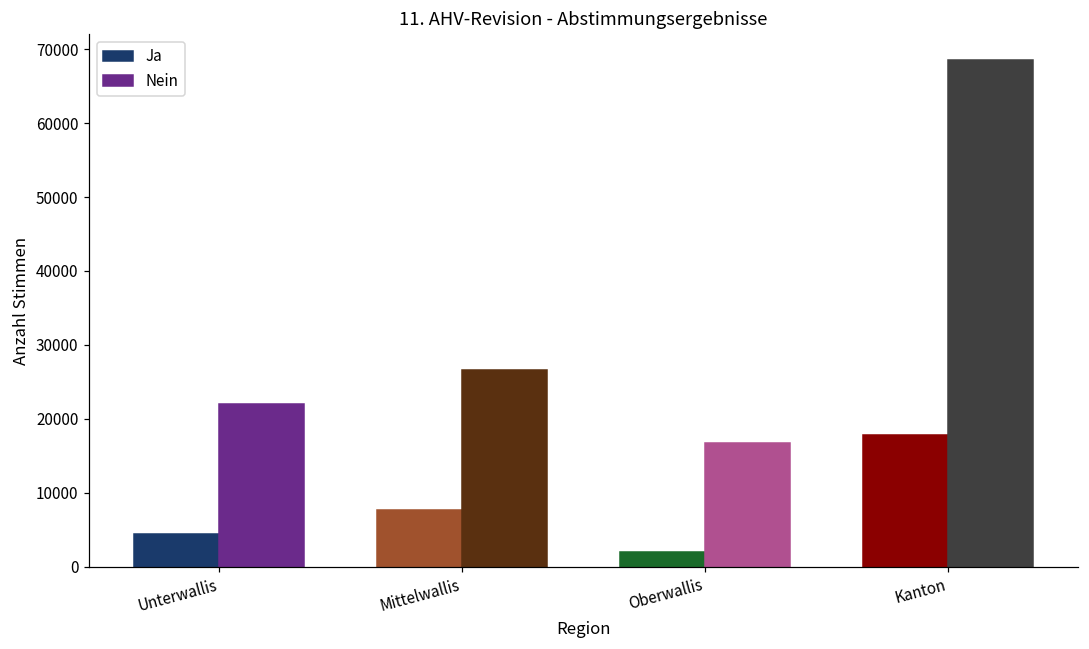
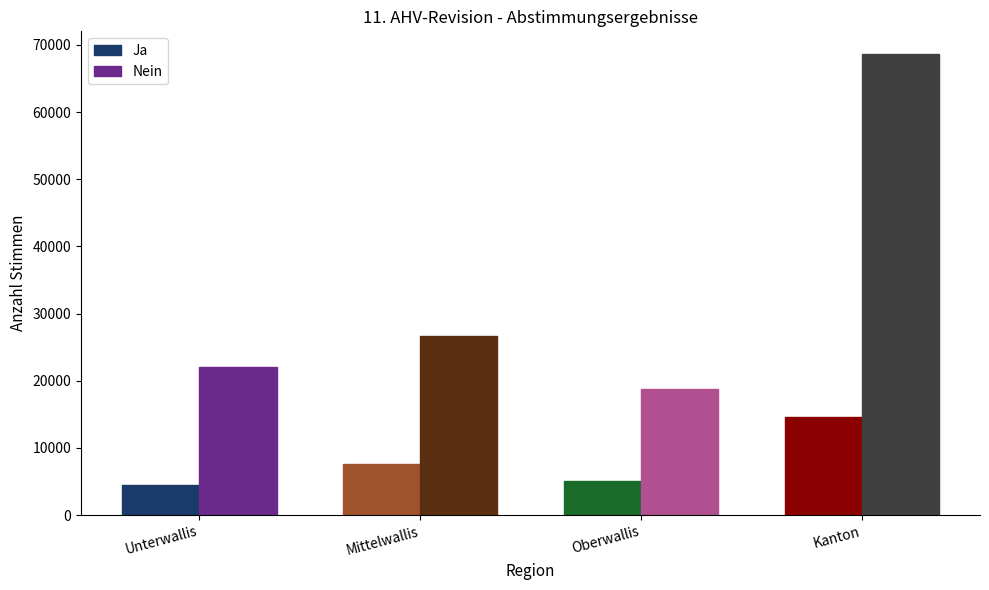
Ja, Oberwallis: 2000 -> 5000
Nein, Oberwallis: 17000 -> 19000
Ja, Kanton: 18000 -> 15000
